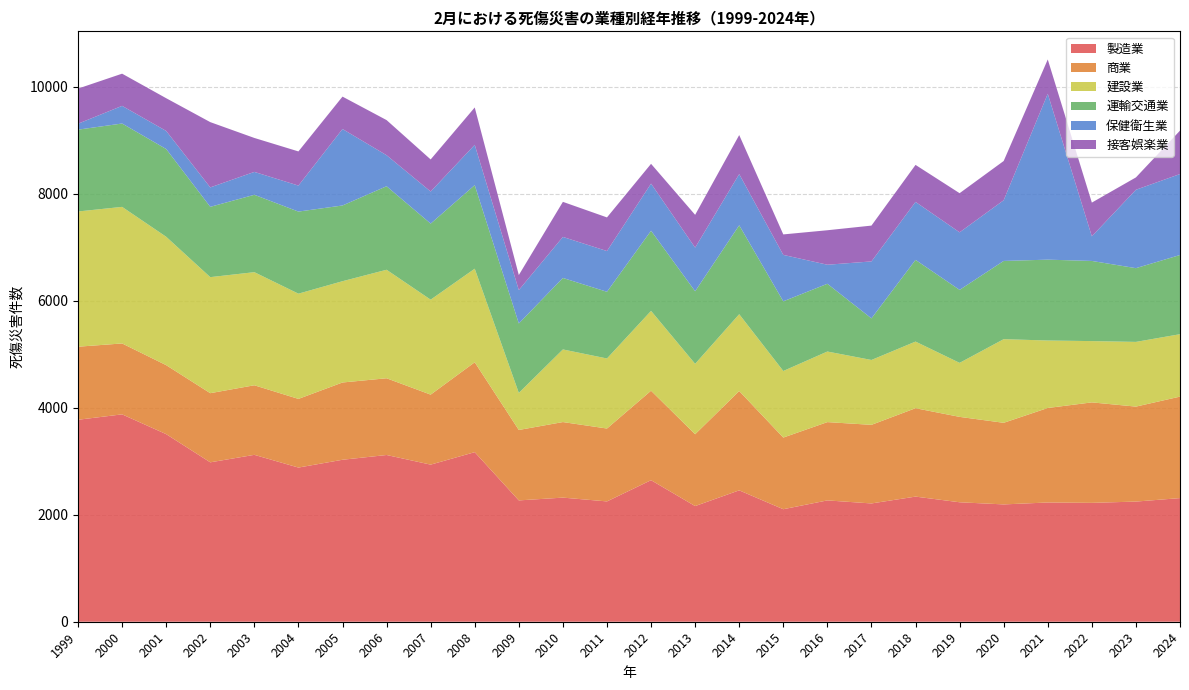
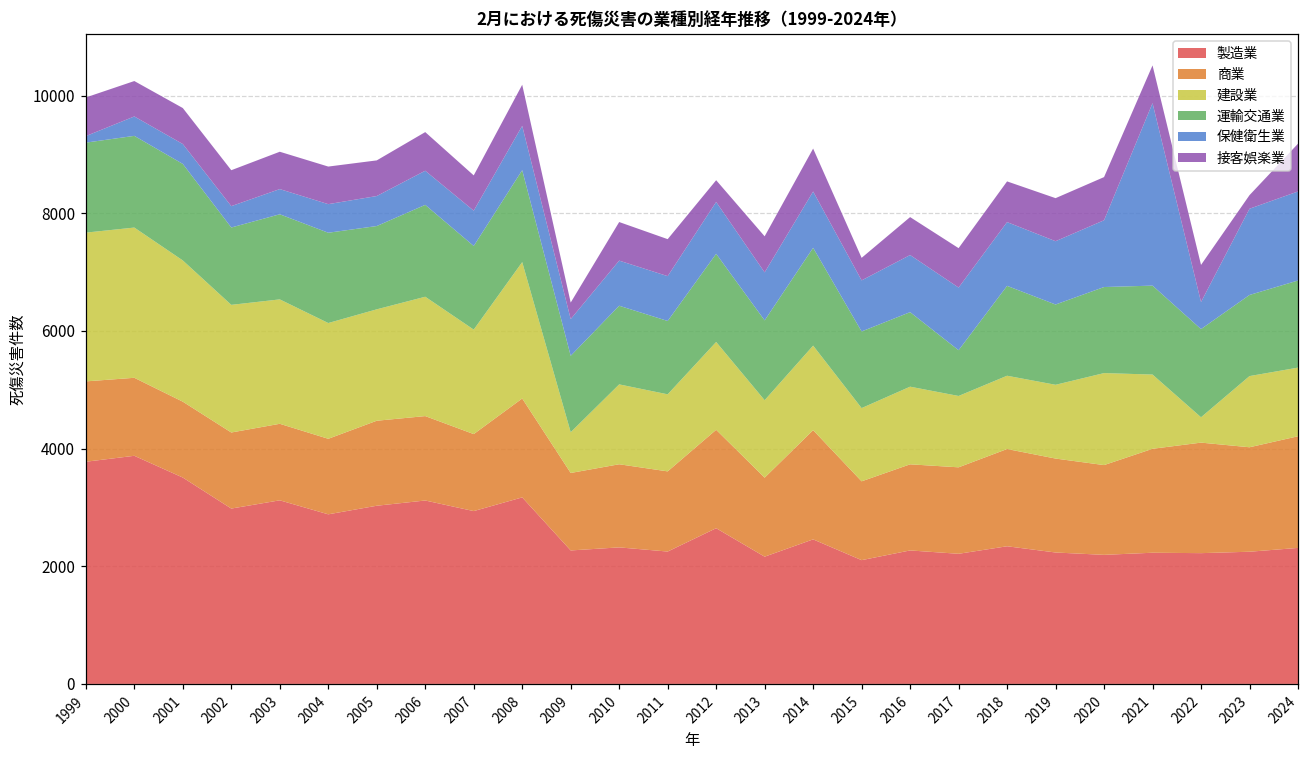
接客娯楽業, 2002: 1200 -> 600
保健衛生業, 2005: 1400 -> 500
建設業, 2008: 1800 -> 2300
保健衛生業, 2016: 400 -> 1000
建設業, 2019: 1000 -> 1300
建設業, 2022: 1100 -> 400
